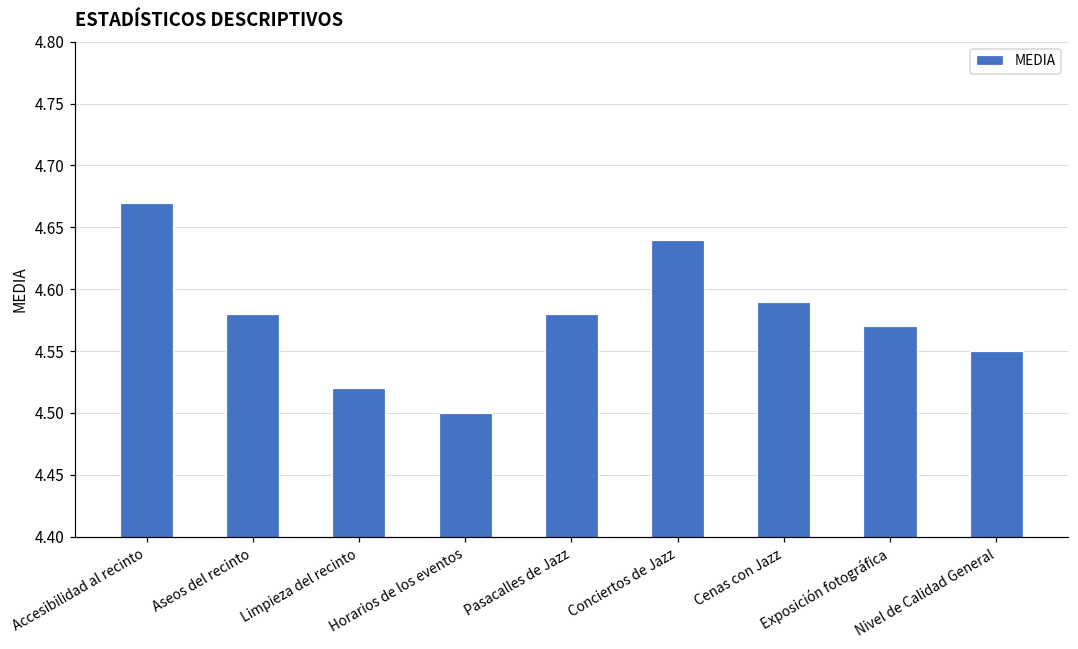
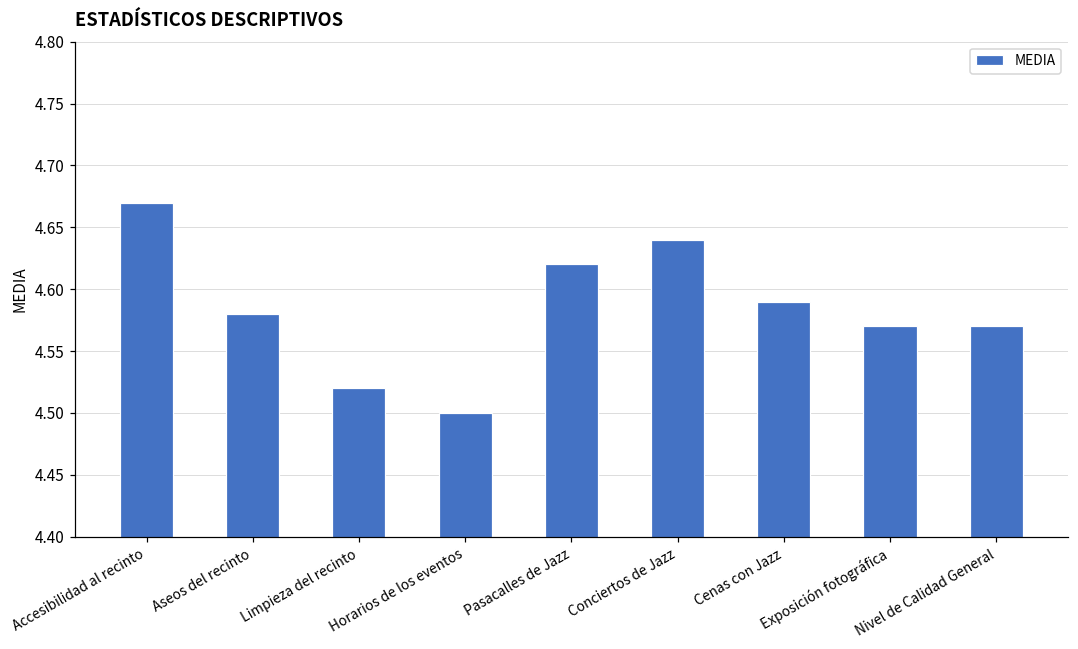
Pasacalles de Jazz: 4.58 -> 4.62
Nivel de Calidad General: 4.55 -> 4.57
